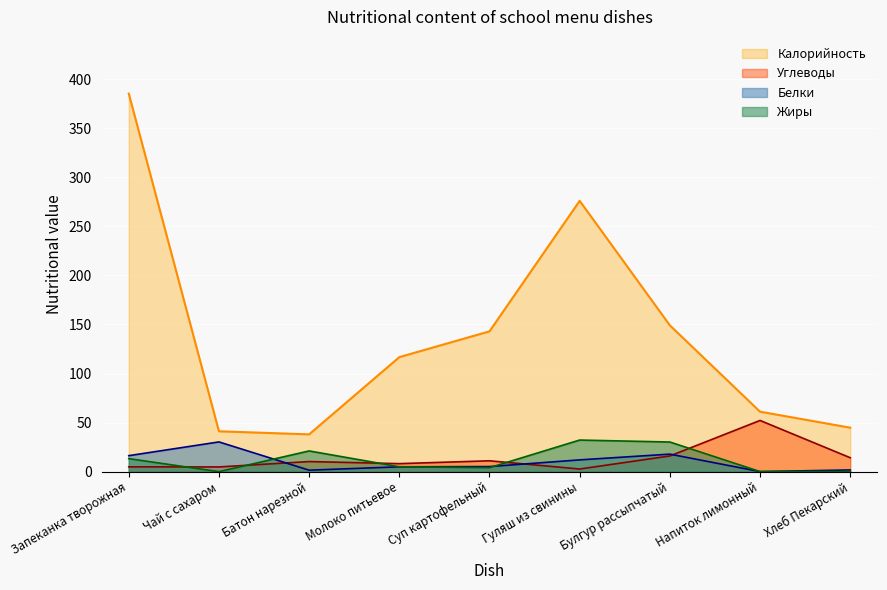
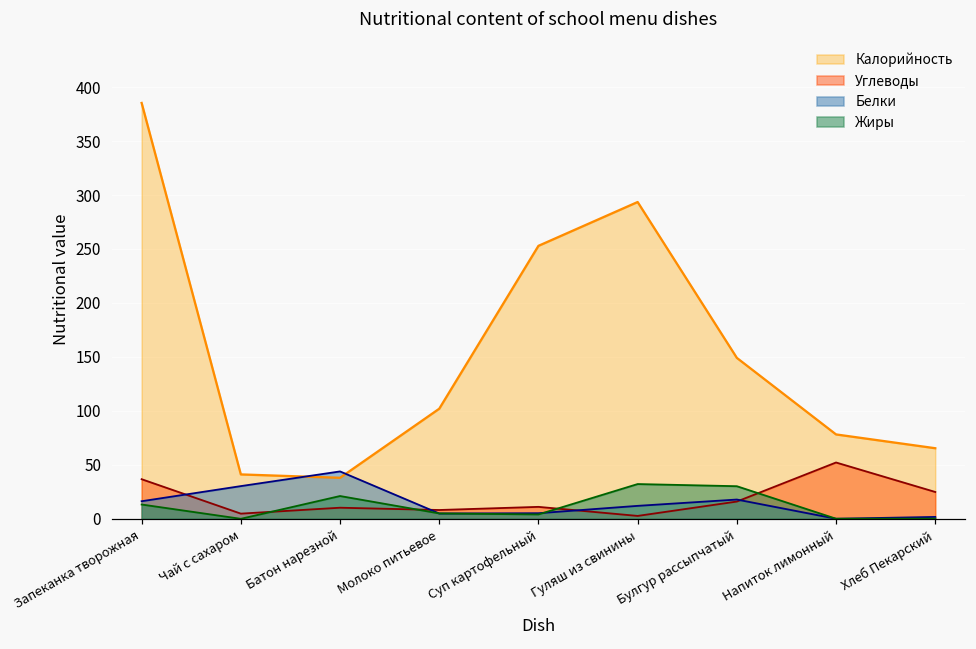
Углеводы, Запеканка творожная: 0 -> 40
Белки, Батон нарезной: 0 -> 40
Калорийность, Молоко питьевое: 120 -> 100
Калорийность, Суп картофельный: 140 -> 250
Калорийность, Гуляш из свинины: 280 -> 290
Калорийность, Напиток лимонный: 60 -> 80
Калорийность, Хлеб Пекарский: 40 -> 70
Углеводы, Хлеб Пекарский: 10 -> 20
